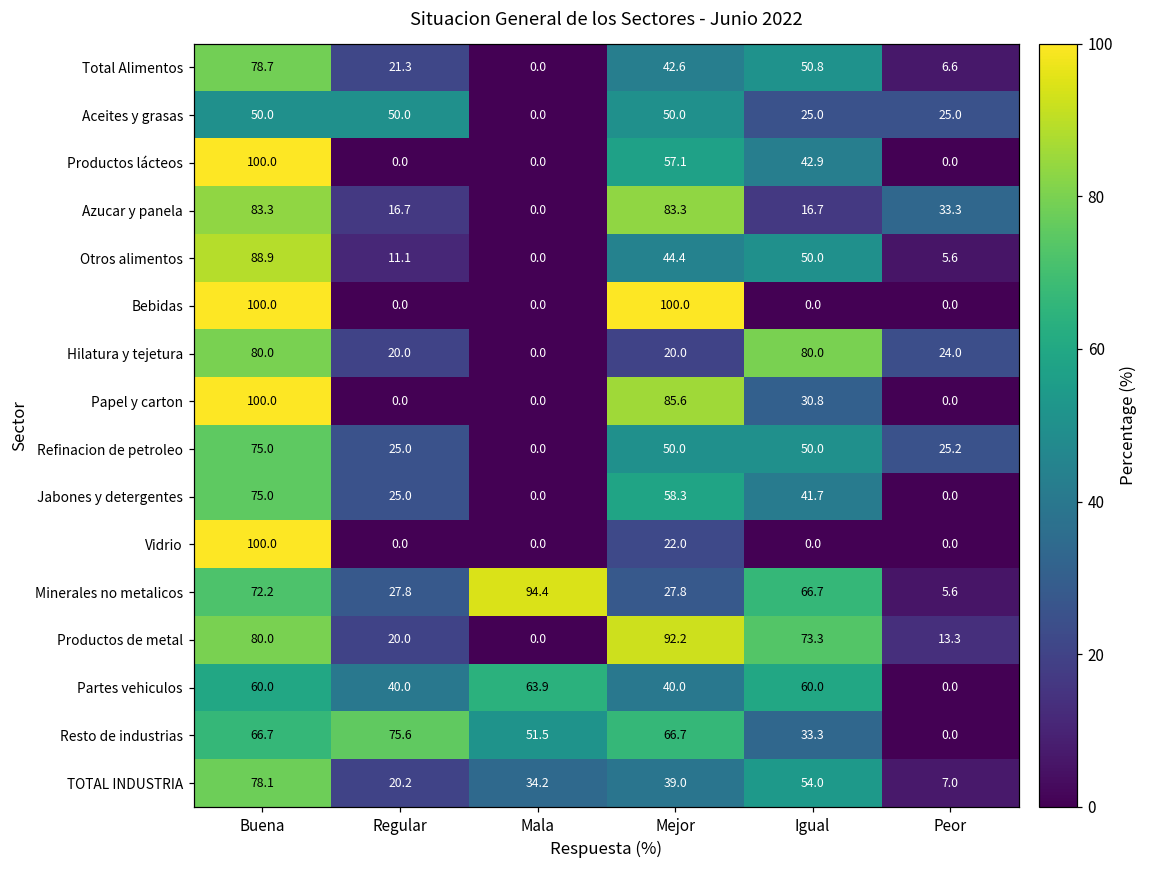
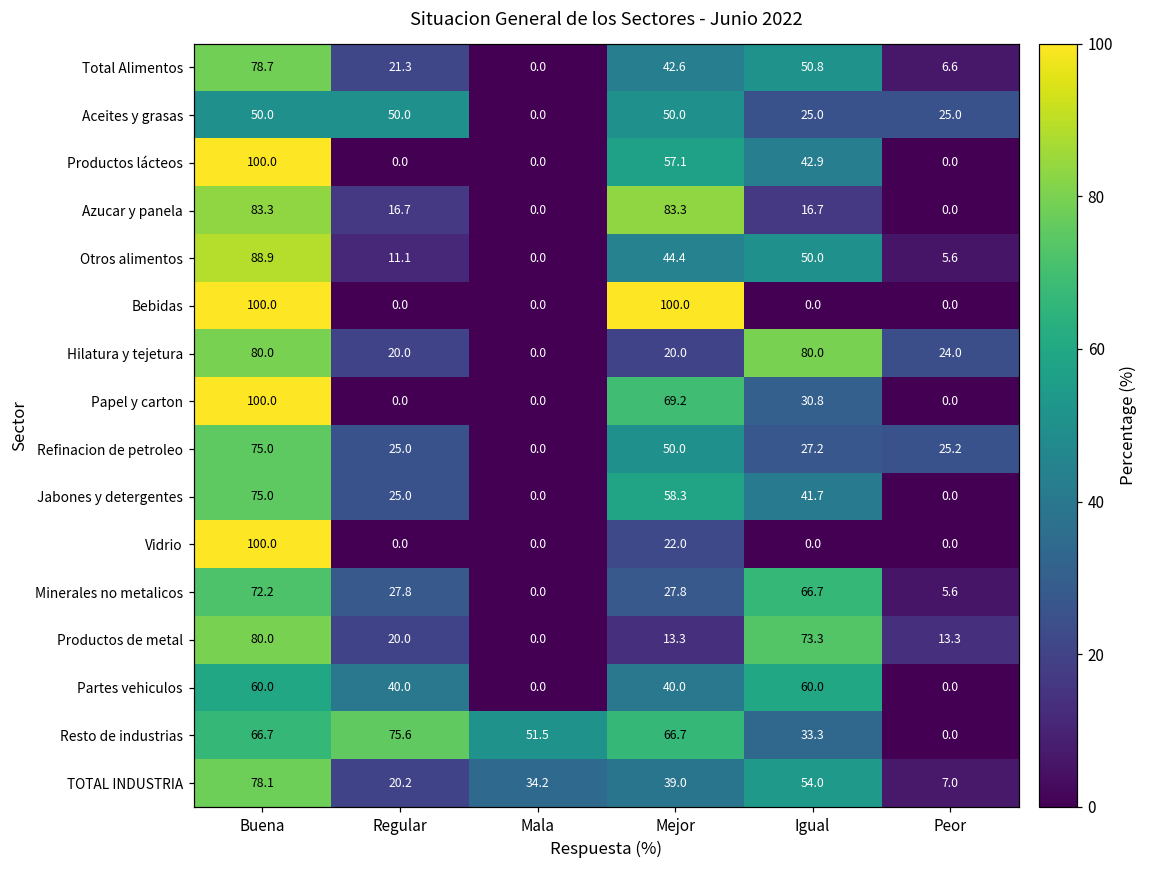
Azucar y panela, Peor: 33.3 -> 0.0
Papel y carton, Mejor: 85.6 -> 69.2
Refinacion de petroleo, Igual: 50.0 -> 27.2
Minerales no metalicos, Mala: 94.4 -> 0.0
Productos de metal, Mejor: 92.2 -> 13.3
Partes vehiculos, Mala: 63.9 -> 0.0
